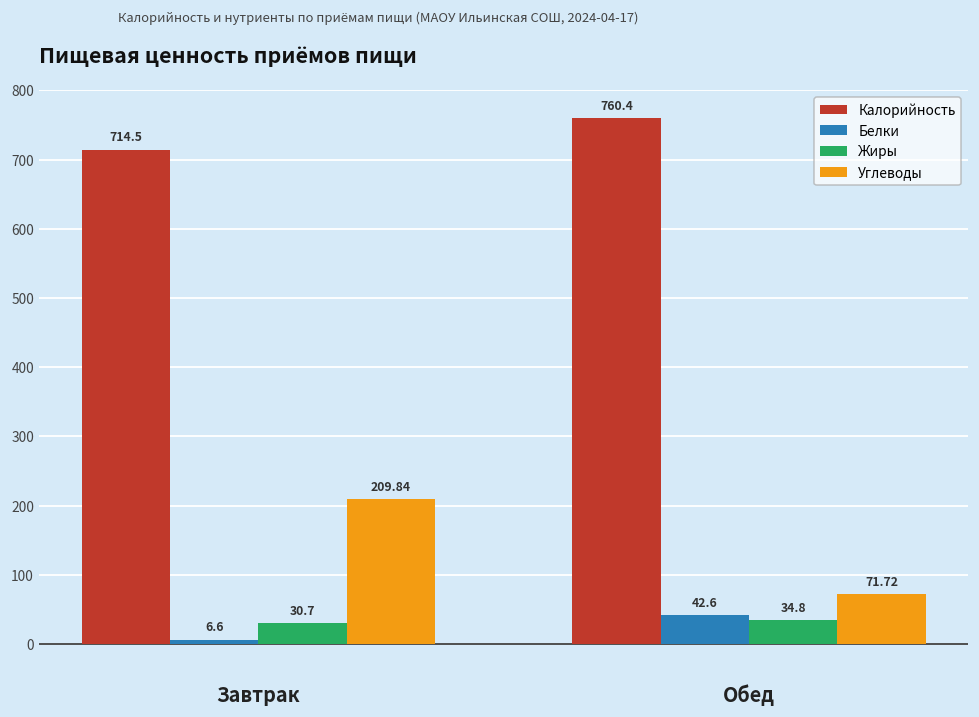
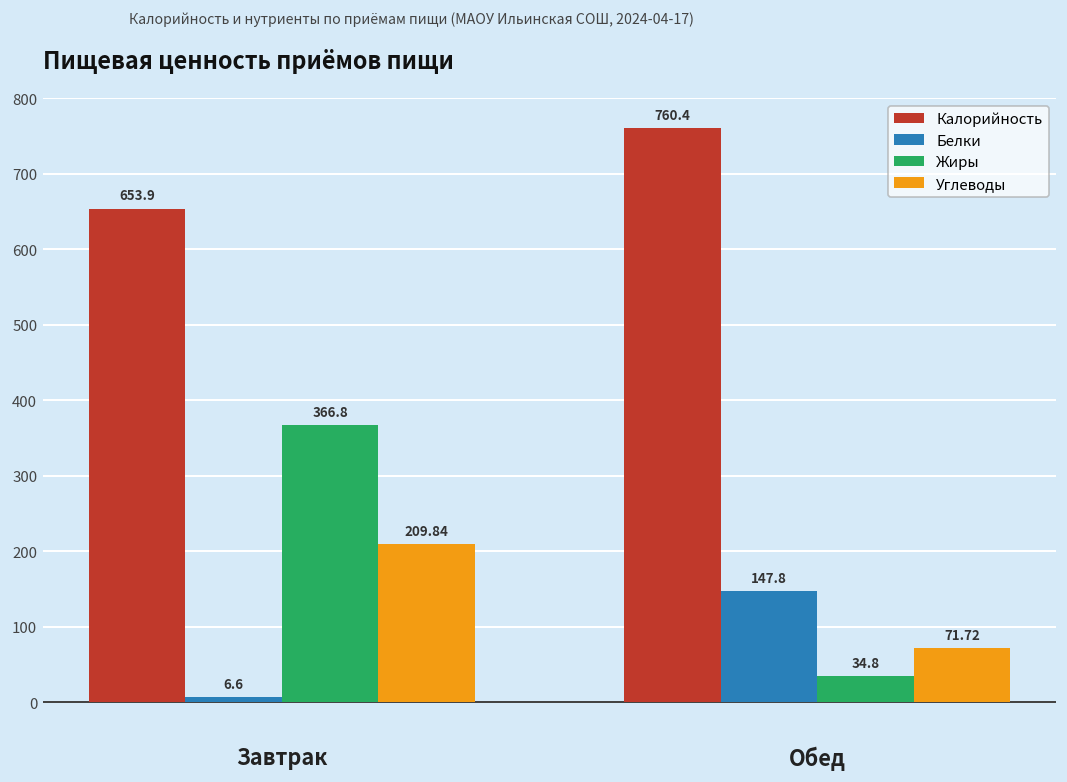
Калорийность, Завтрак: 714.5 -> 653.9
Жиры, Завтрак: 30.7 -> 366.8
Белки, Обед: 42.6 -> 147.8
